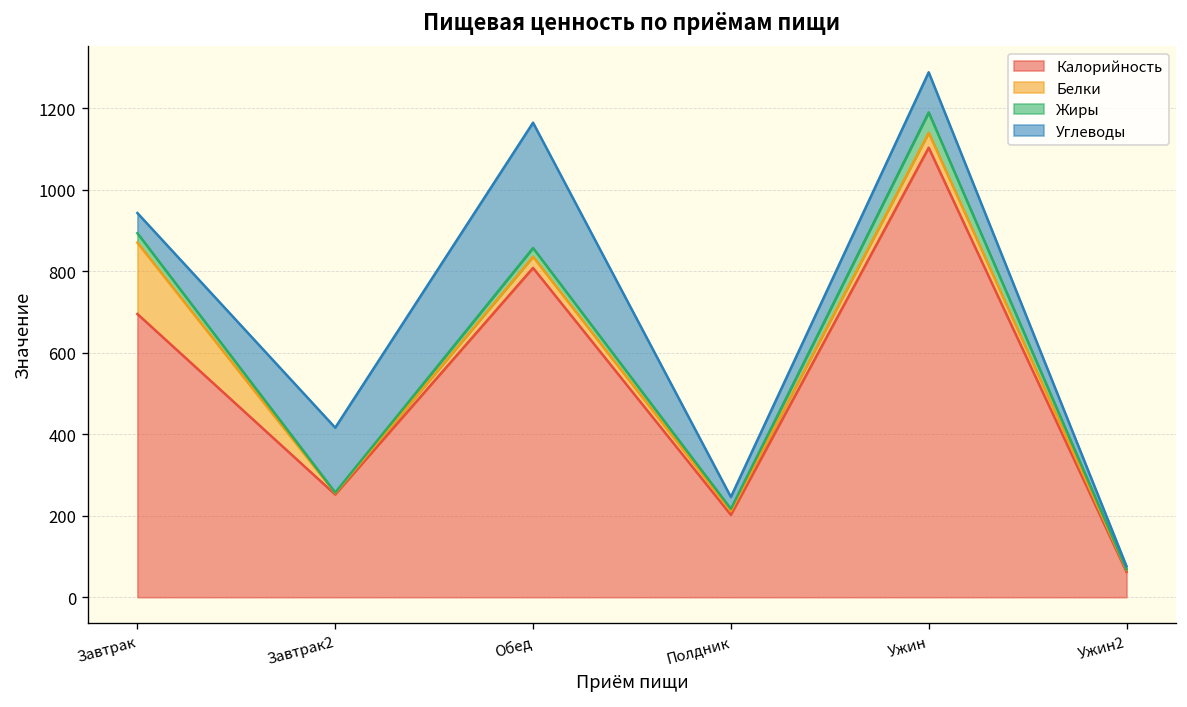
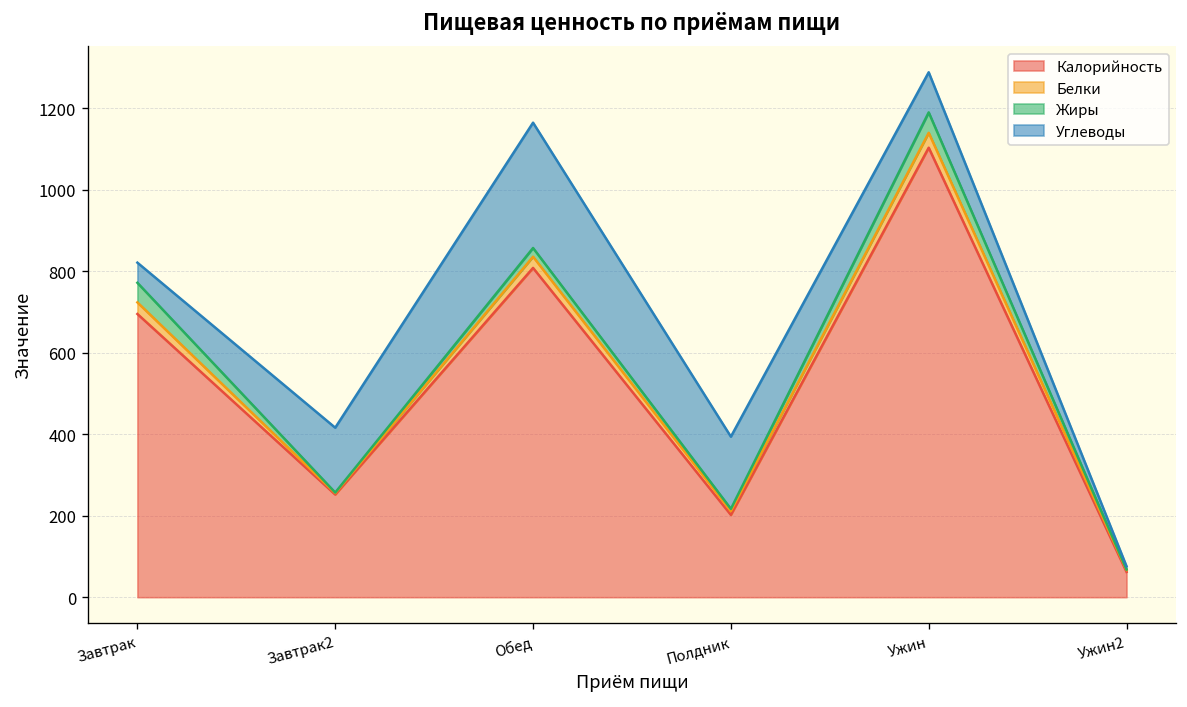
Белки, Завтрак: 180 -> 30
Жиры, Завтрак: 20 -> 50
Углеводы, Полдник: 30 -> 180
